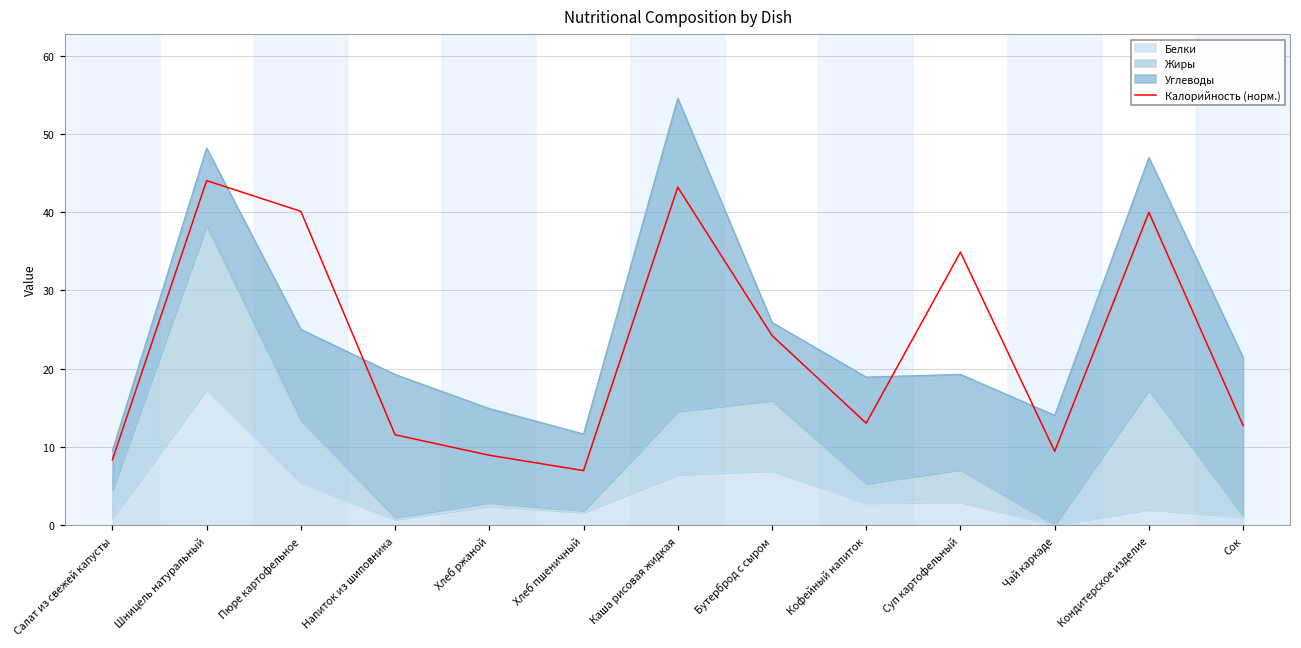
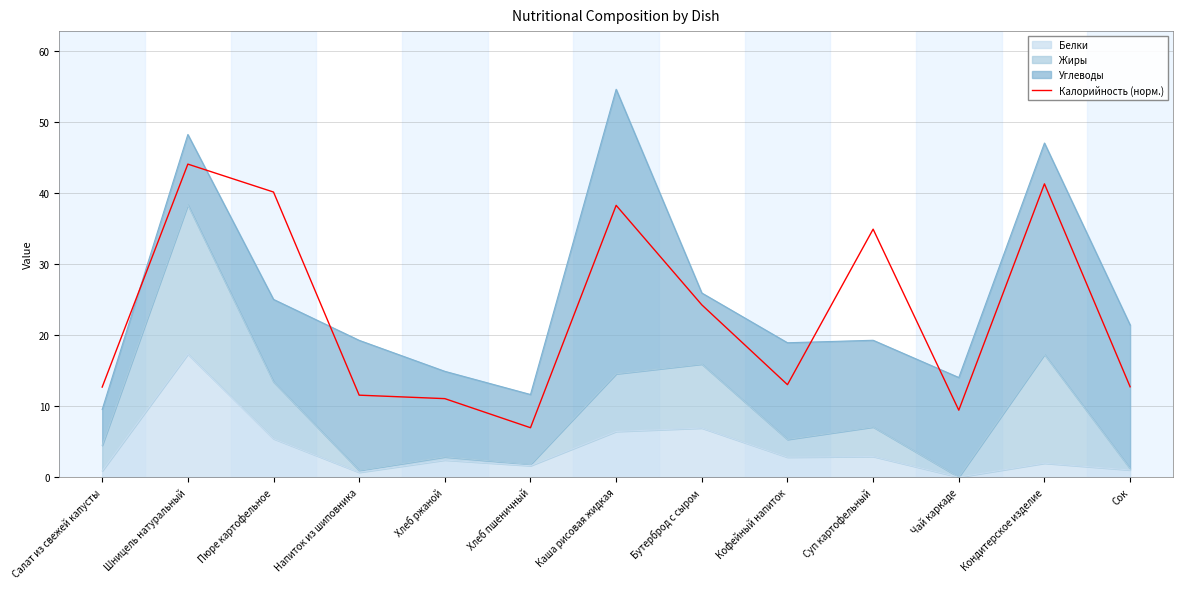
Калорийность (норм.), Салат из свежей капусты: 8 -> 13
Калорийность (норм.), Хлеб ржаной: 9 -> 11
Калорийность (норм.), Каша рисовая жидкая: 43 -> 38
Калорийность (норм.), Кондитерское изделие: 40 -> 41
